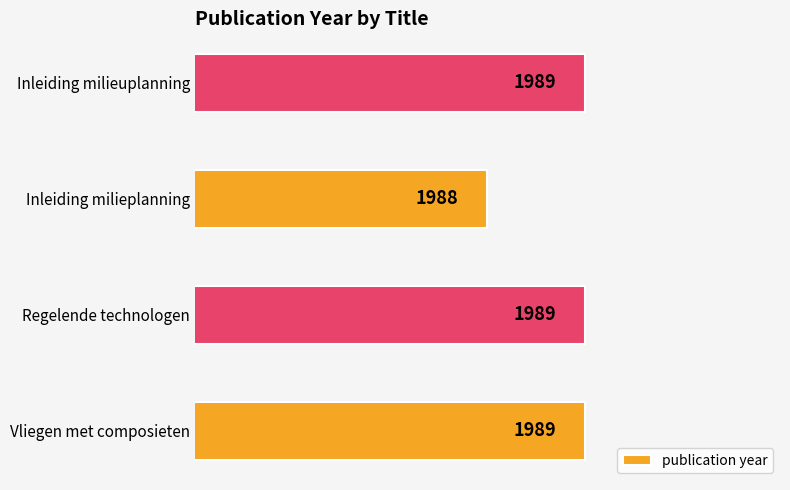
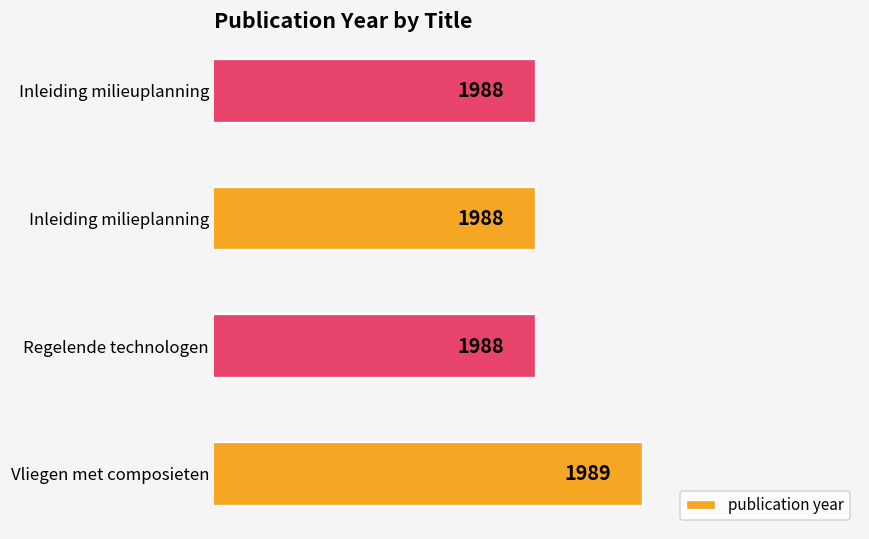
Inleiding milieuplanning: 1989 -> 1988
Regelende technologen: 1989 -> 1988
